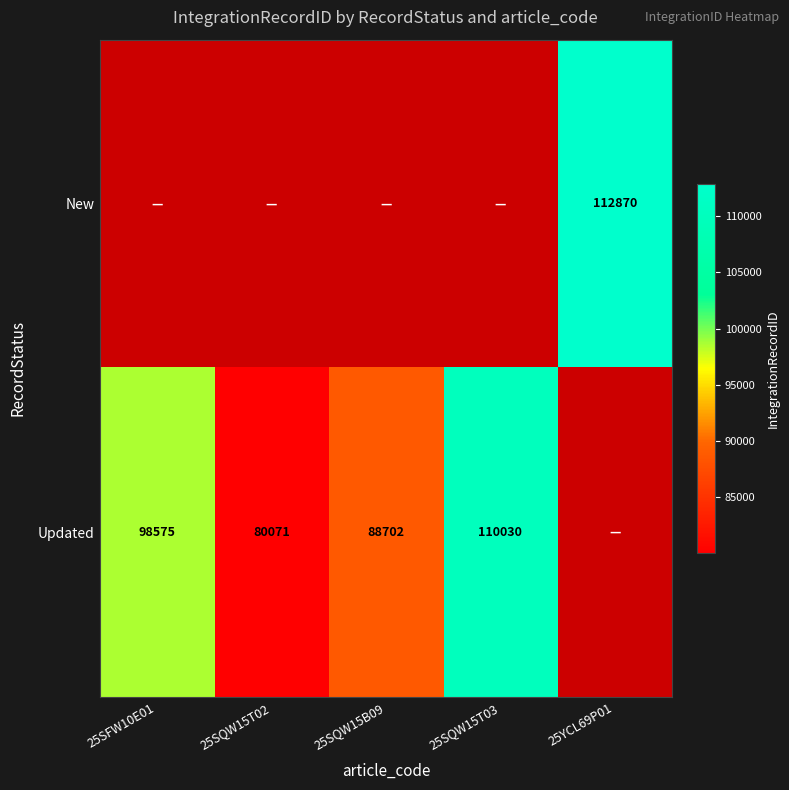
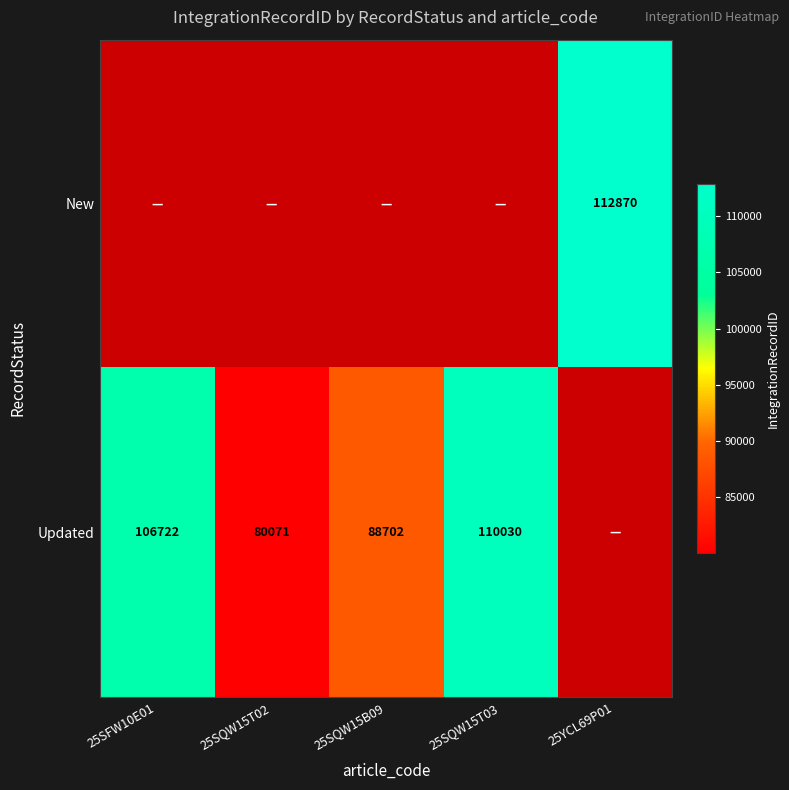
Updated, 25SFW10E01: 98575 -> 106722
